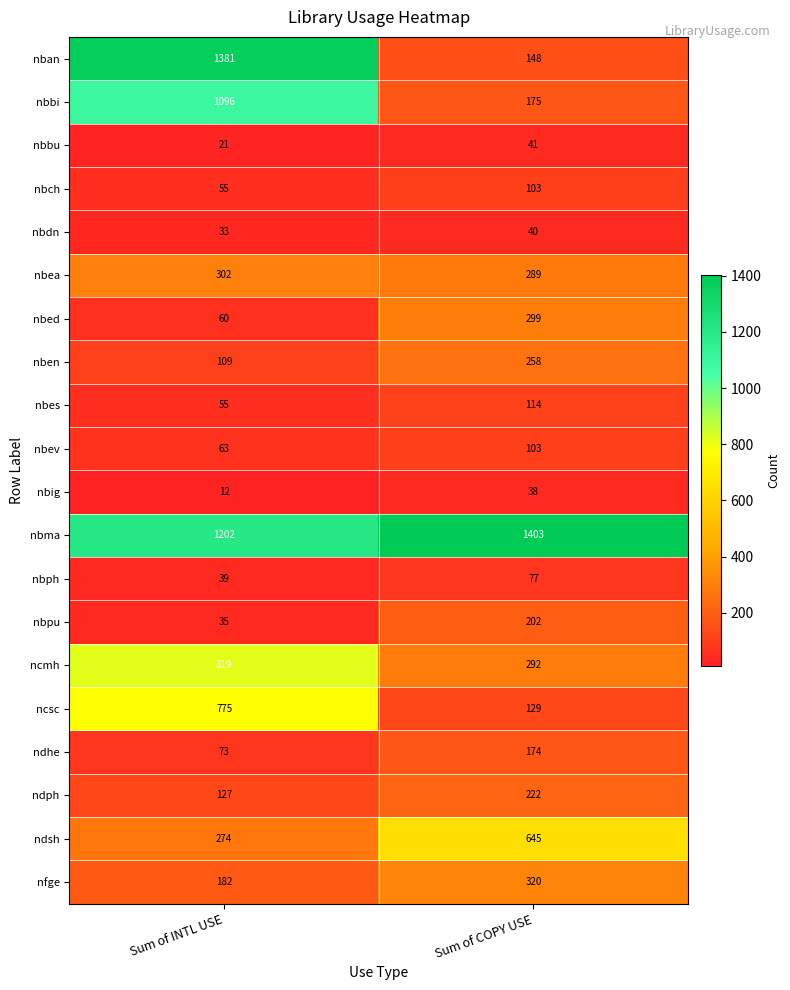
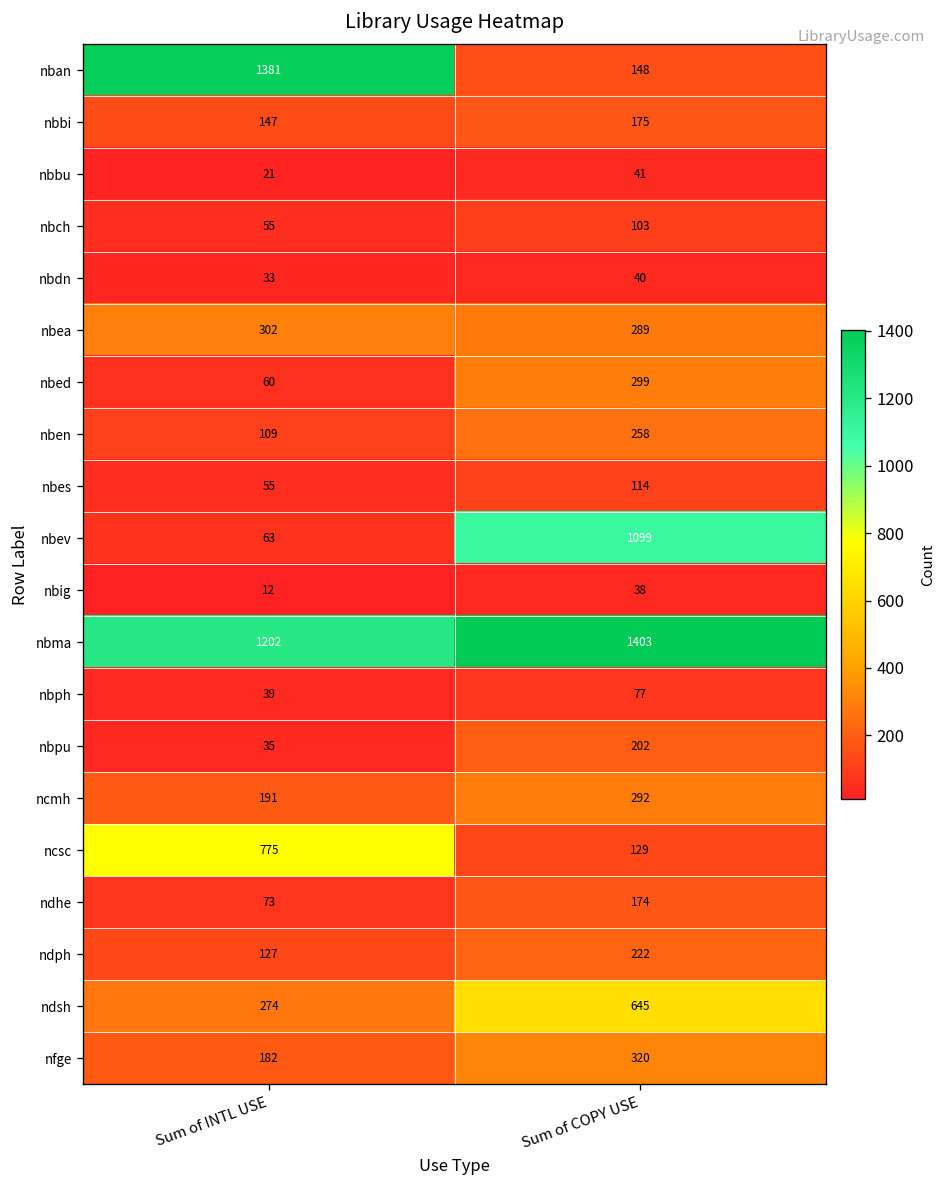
nbbi, Sum of INTL USE: 1096 -> 147
nbev, Sum of COPY USE: 103 -> 1099
ncmh, Sum of INTL USE: 819 -> 191
